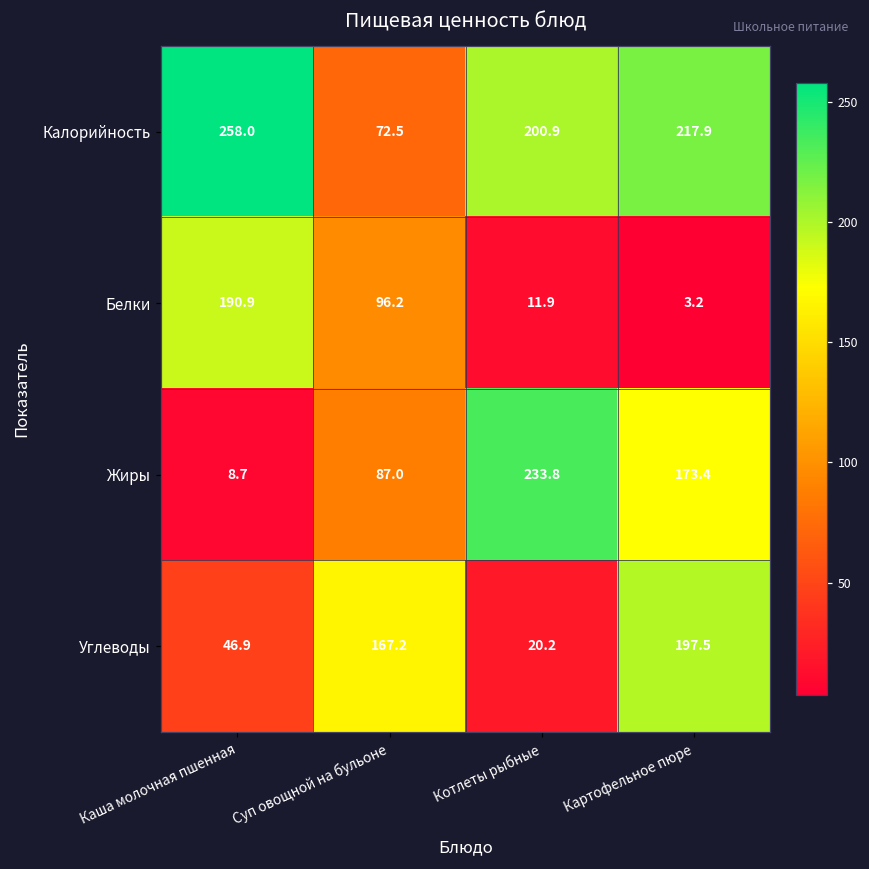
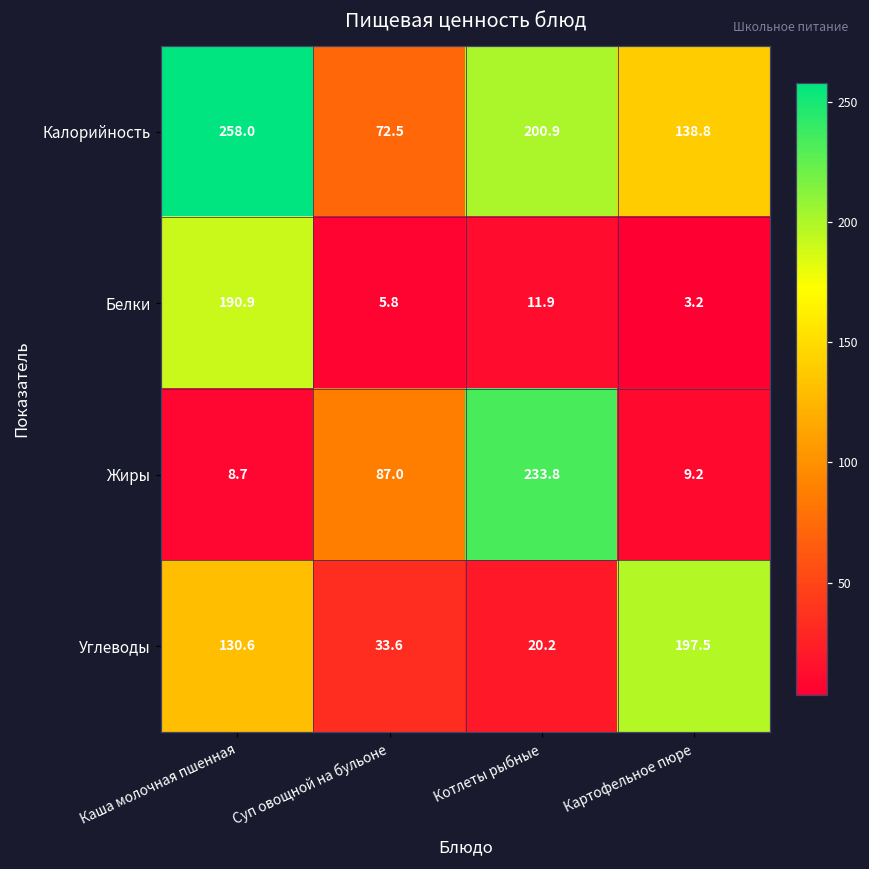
Калорийность, Картофельное пюре: 217.9 -> 138.8
Белки, Суп овощной на бульоне: 96.2 -> 5.8
Жиры, Картофельное пюре: 173.4 -> 9.2
Углеводы, Каша молочная пшенная: 46.9 -> 130.6
Углеводы, Суп овощной на бульоне: 167.2 -> 33.6
